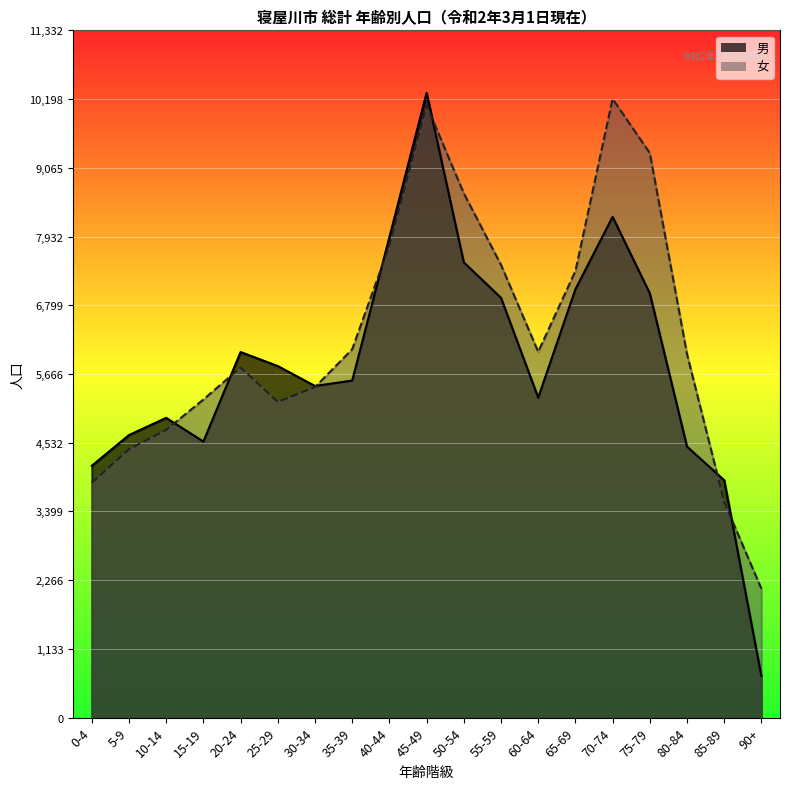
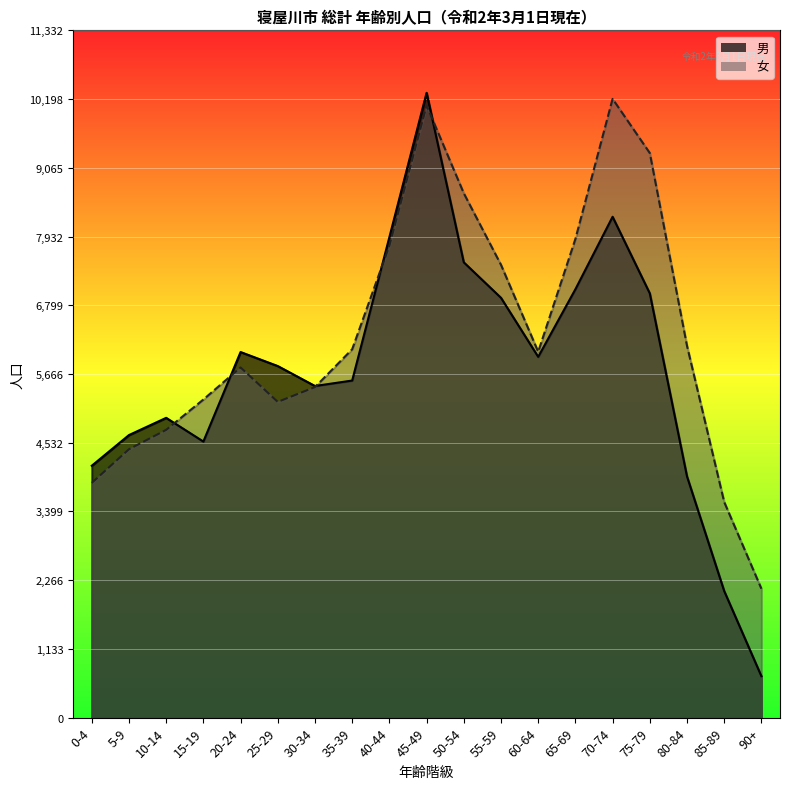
男, 60-64: 5,300 -> 5,900
女, 65-69: 7,400 -> 7,900
男, 80-84: 4,500 -> 4,000
女, 80-84: 6,000 -> 6,100
男, 85-89: 3,900 -> 2,100
